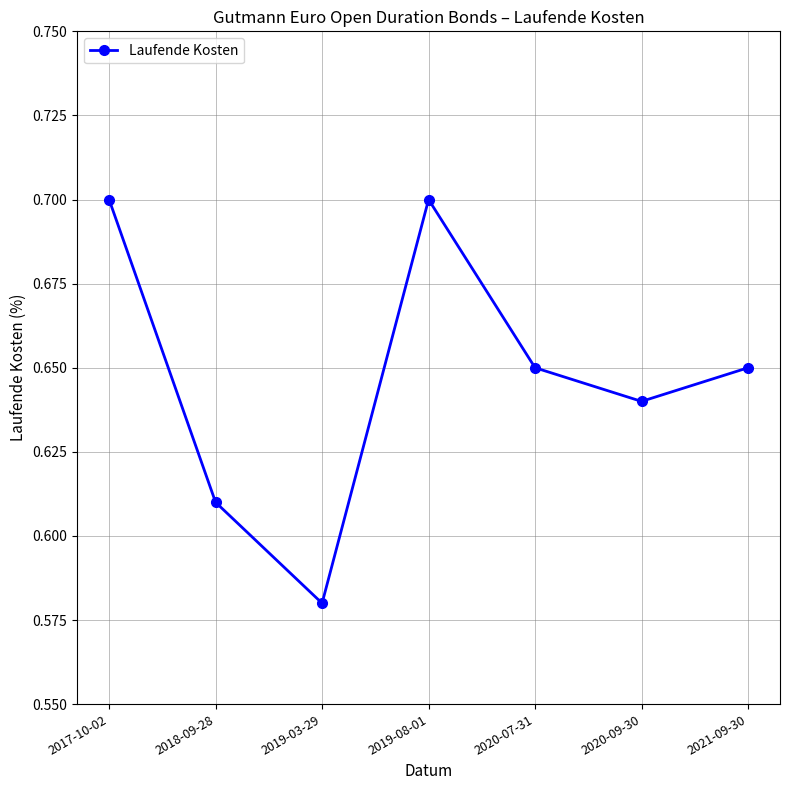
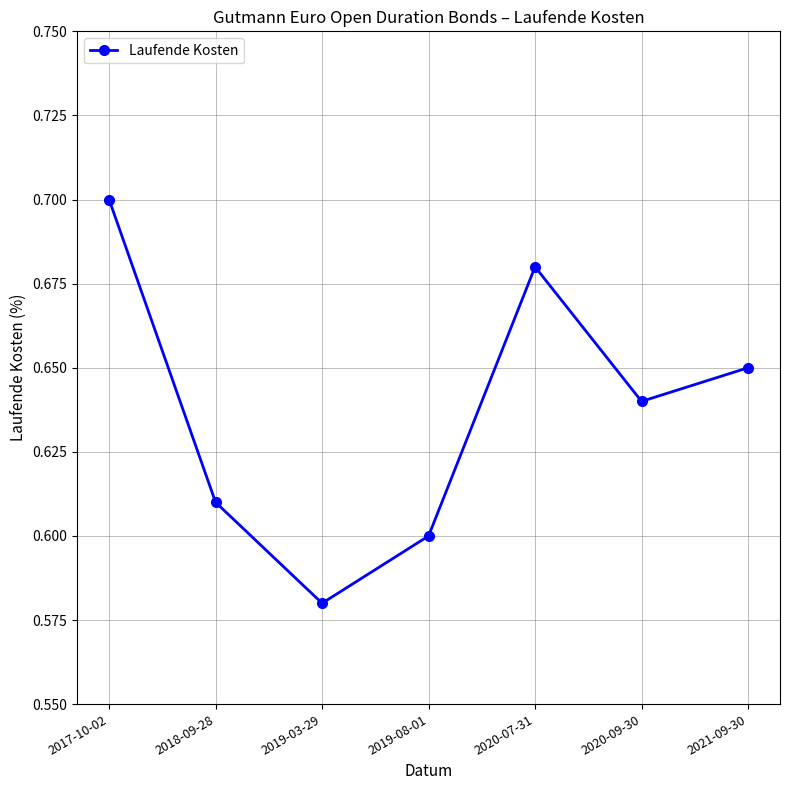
2019-08-01: 0.7 -> 0.6
2020-07-31: 0.65 -> 0.68
